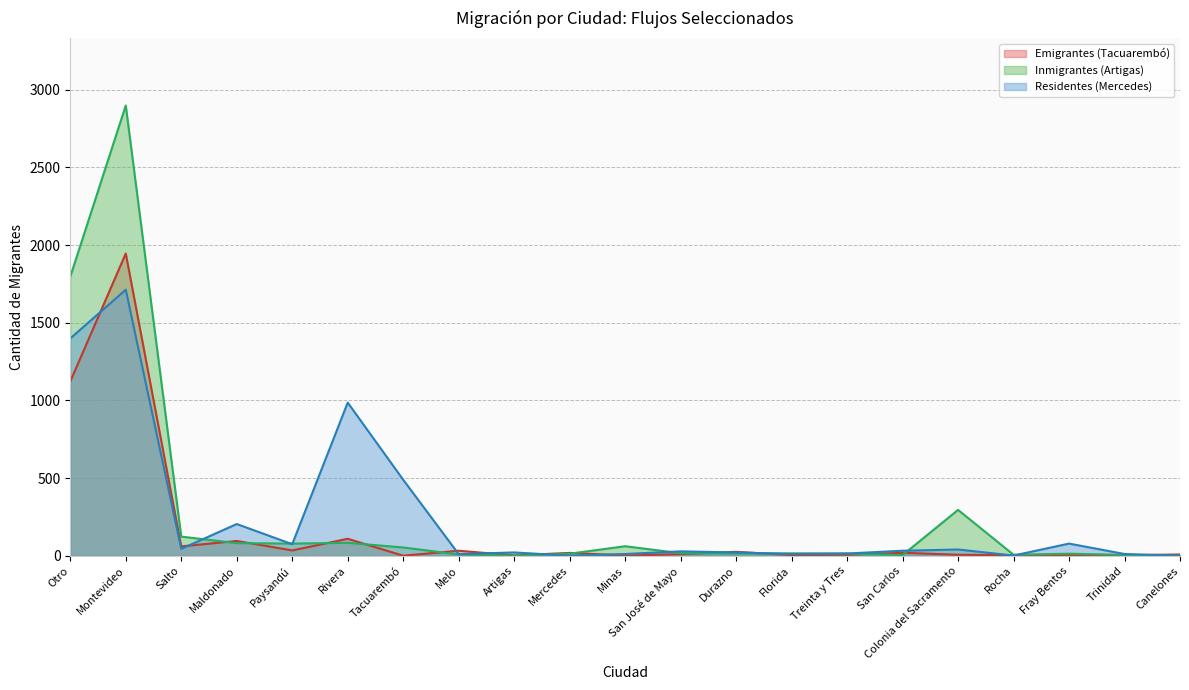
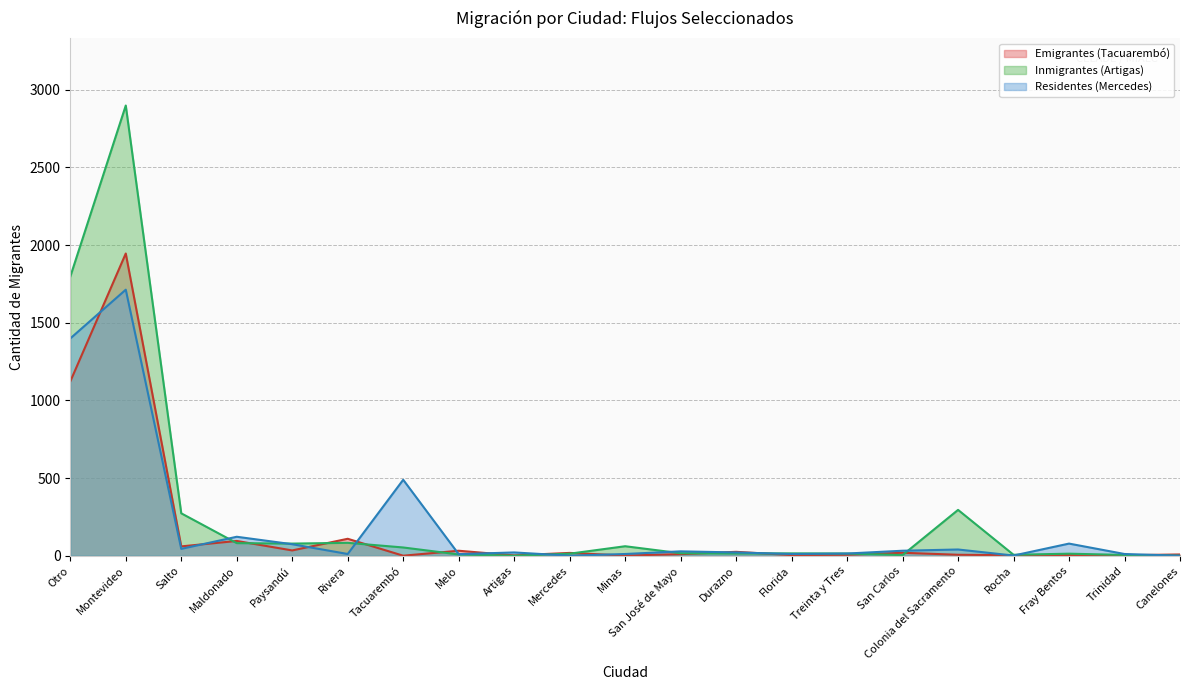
Inmigrantes (Artigas), Salto: 120 -> 270
Residentes (Mercedes), Maldonado: 200 -> 120
Residentes (Mercedes), Rivera: 990 -> 10
